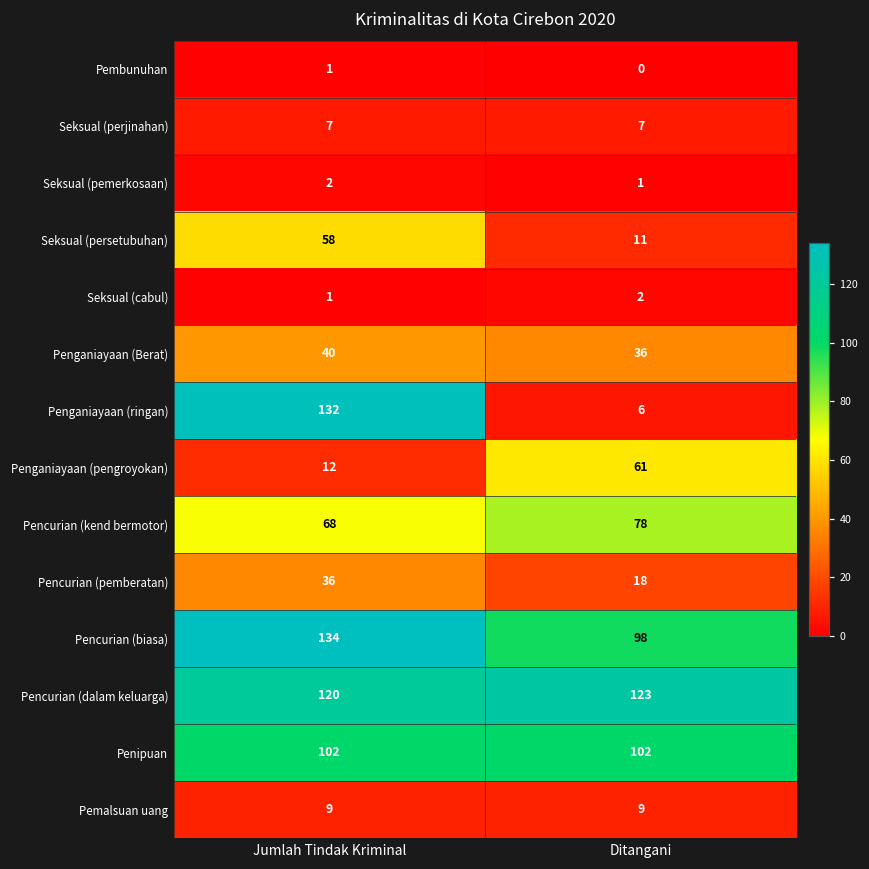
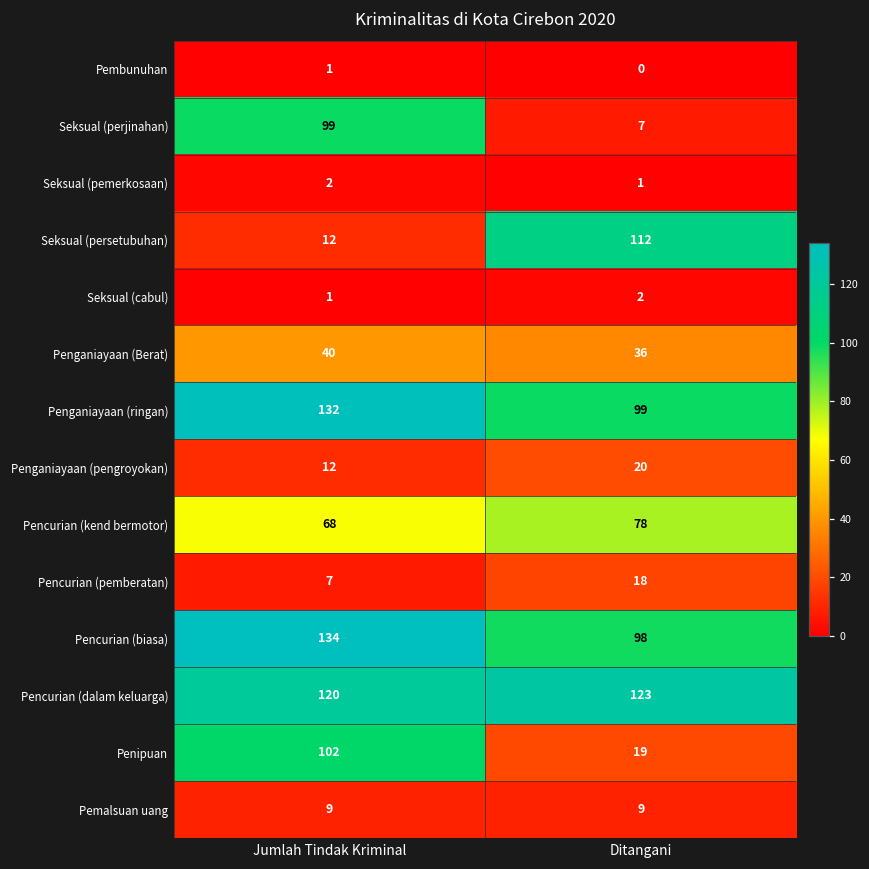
Seksual (perjinahan), Jumlah Tindak Kriminal: 7 -> 99
Seksual (persetubuhan), Jumlah Tindak Kriminal: 58 -> 12
Seksual (persetubuhan), Ditangani: 11 -> 112
Penganiayaan (ringan), Ditangani: 6 -> 99
Penganiayaan (pengroyokan), Ditangani: 61 -> 20
Pencurian (pemberatan), Jumlah Tindak Kriminal: 36 -> 7
Penipuan, Ditangani: 102 -> 19
